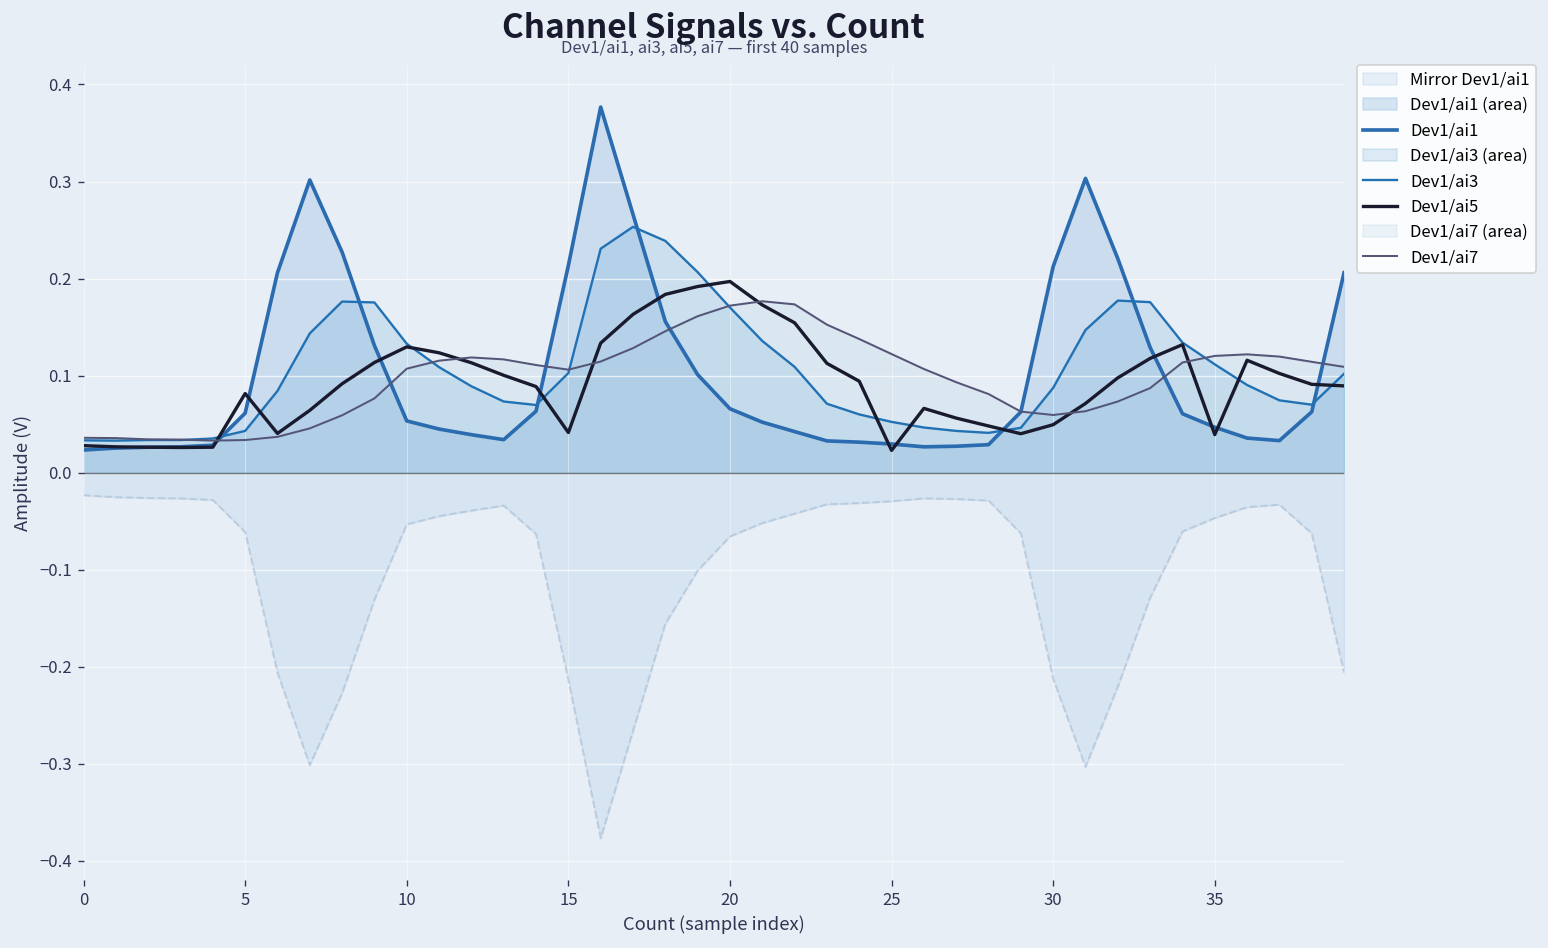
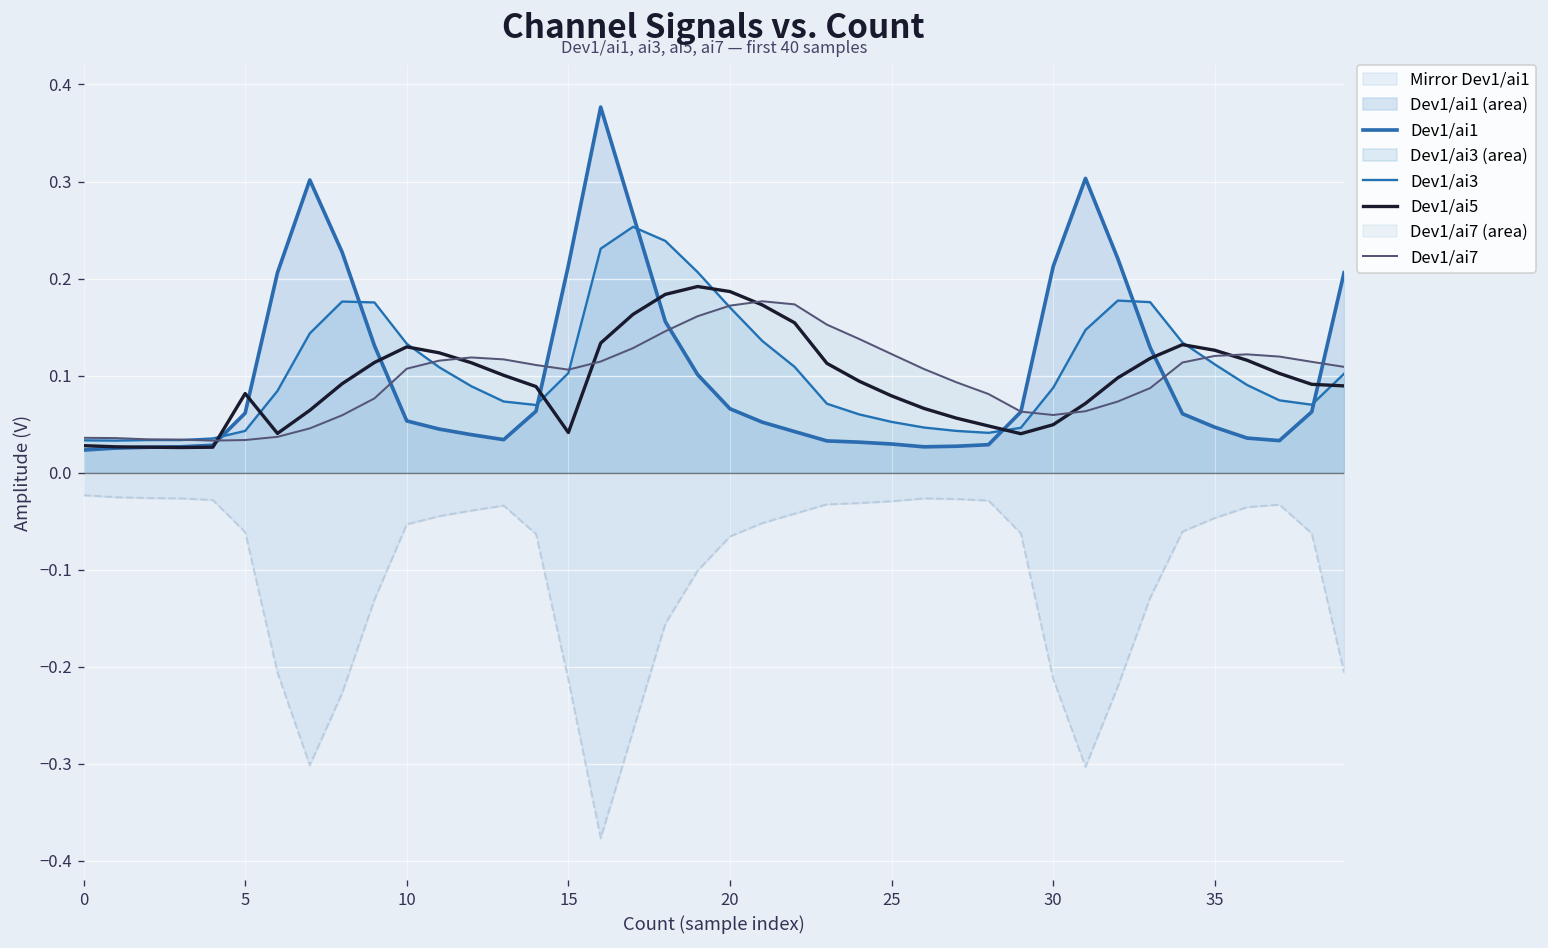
Dev1/ai5, 20: 0.20 -> 0.19
Dev1/ai5, 25: 0.02 -> 0.08
Dev1/ai5, 35: 0.04 -> 0.13
